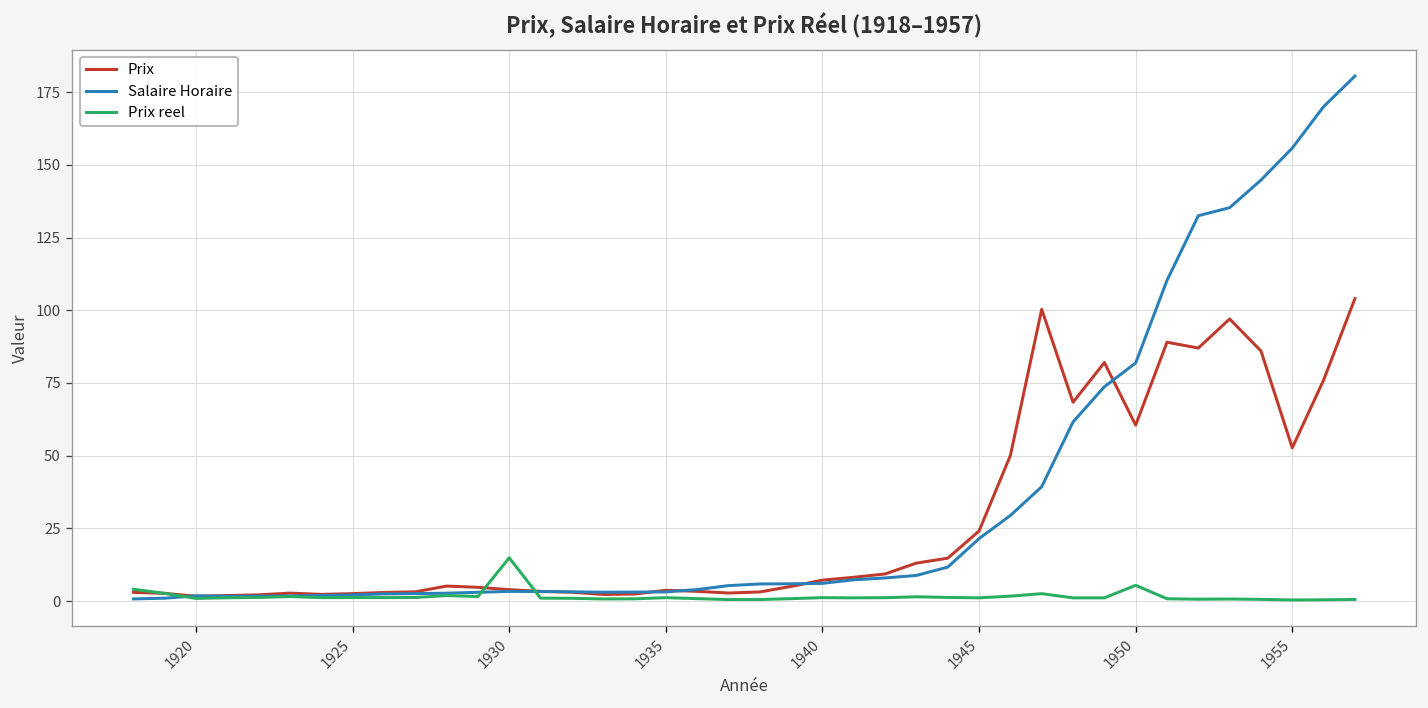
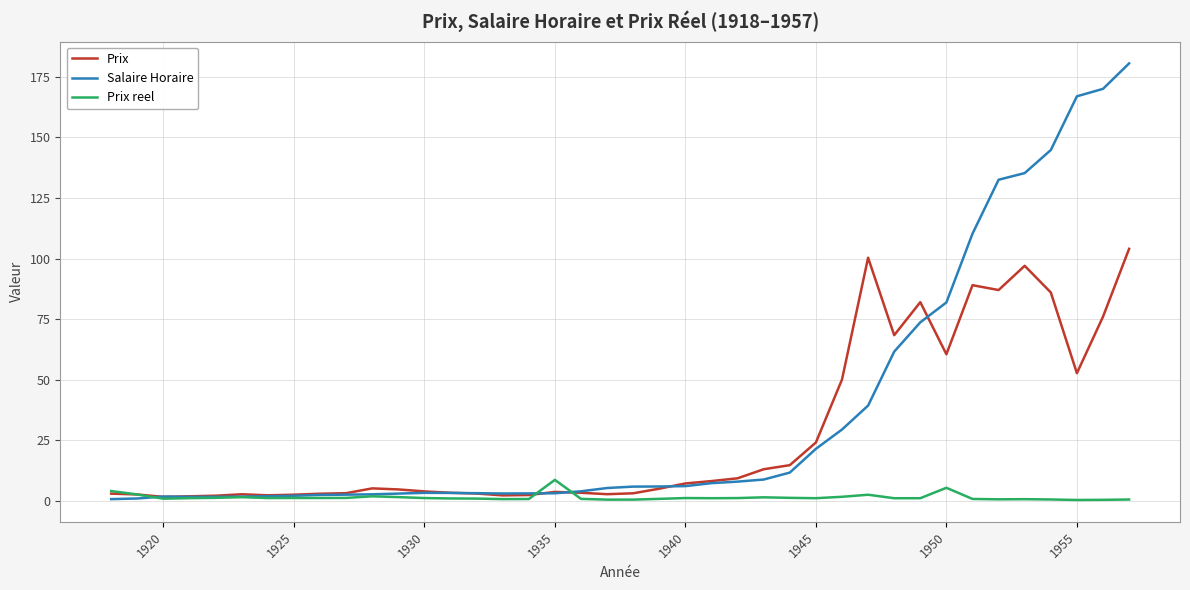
Prix reel, 1930: 15 -> 1
Prix reel, 1935: 1 -> 9
Salaire Horaire, 1955: 156 -> 167
